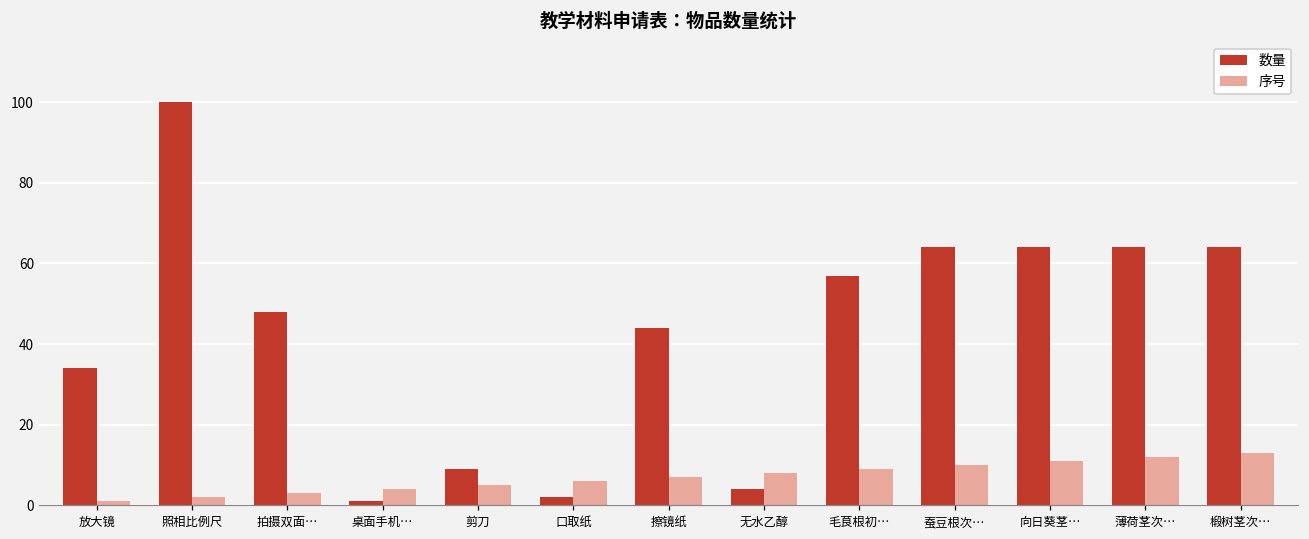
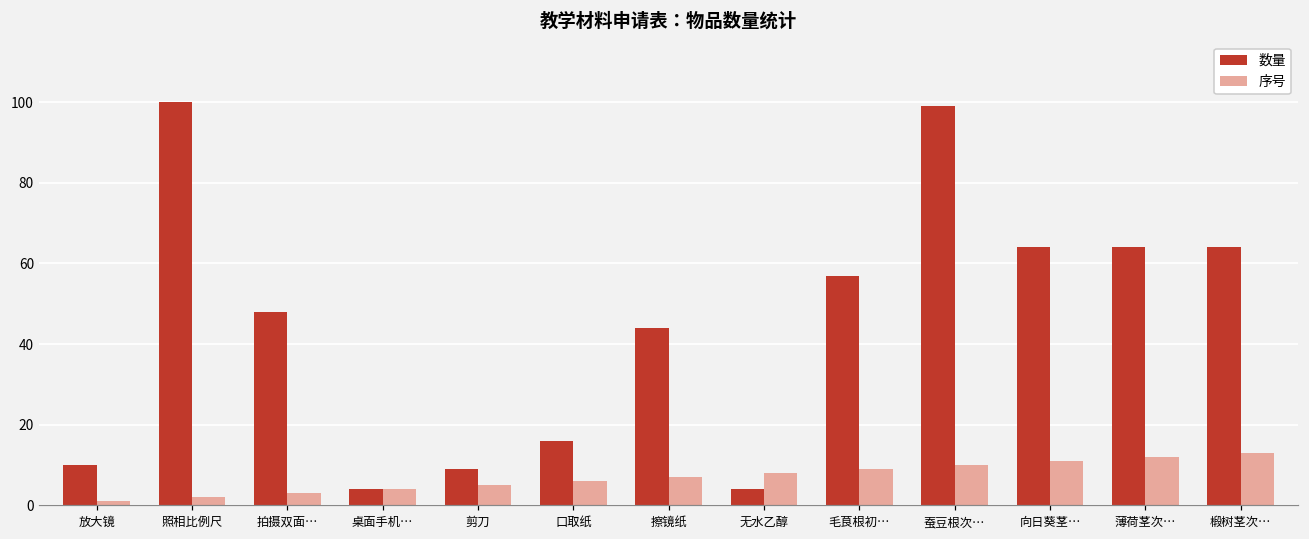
数量, 放大镜: 34 -> 10
数量, 桌面手机…: 1 -> 4
数量, 口取纸: 2 -> 16
数量, 蚕豆根次…: 64 -> 99
